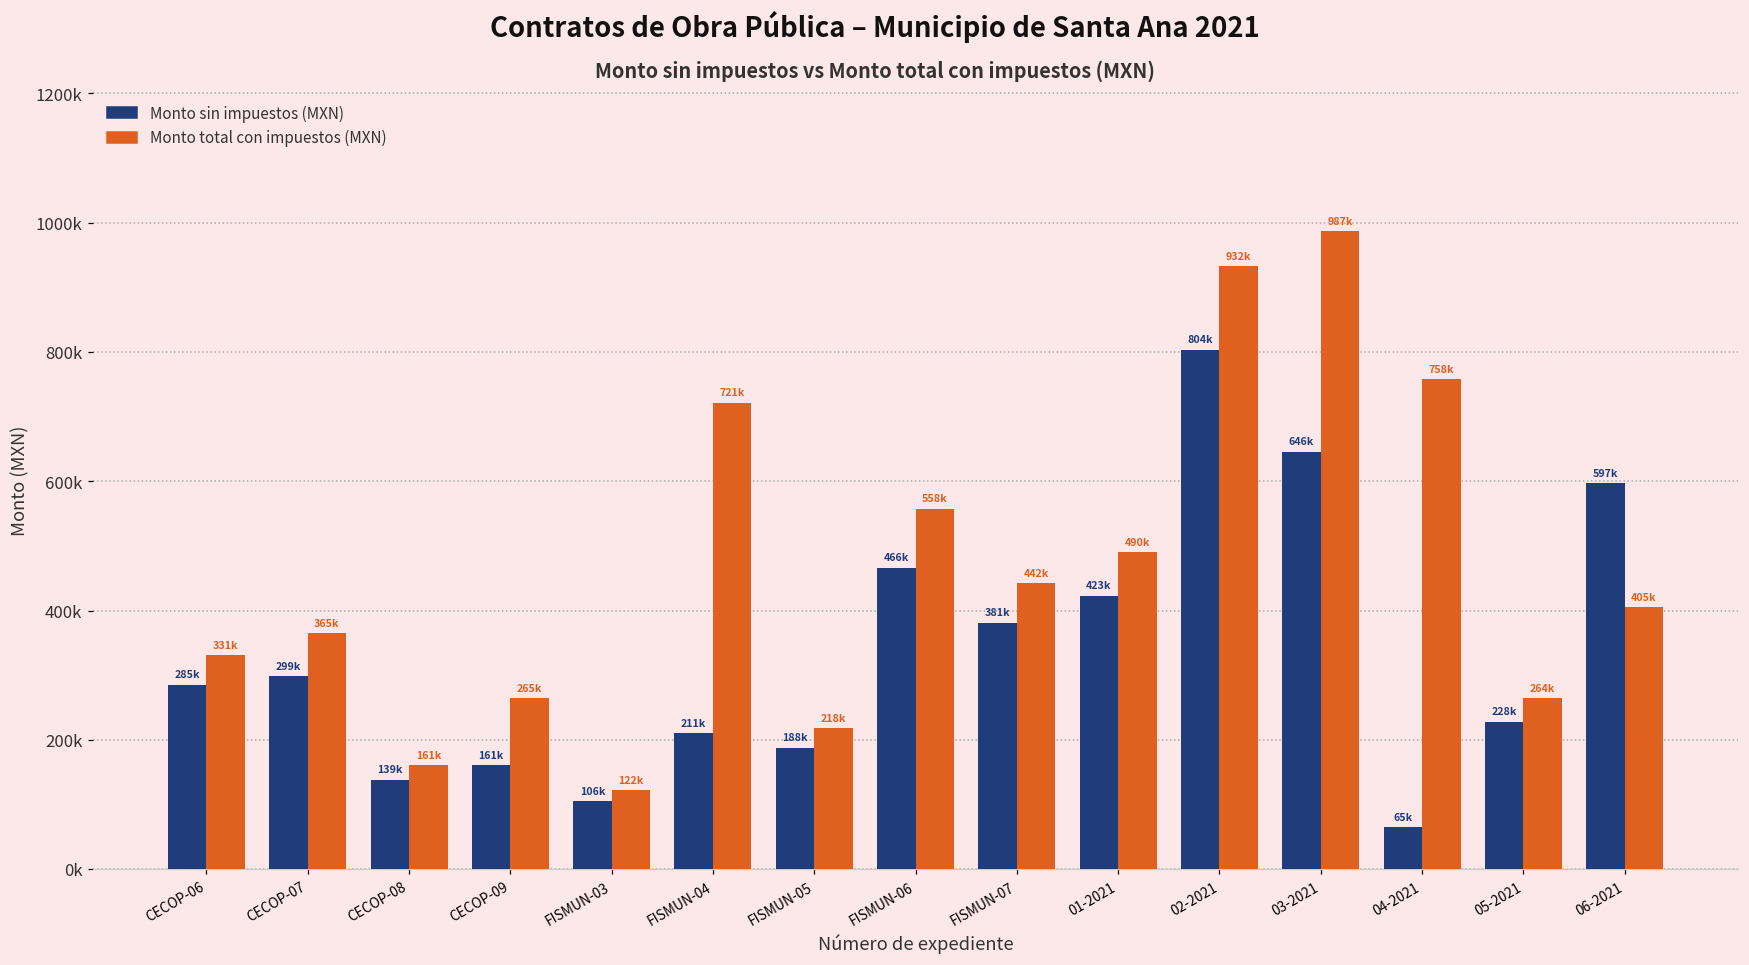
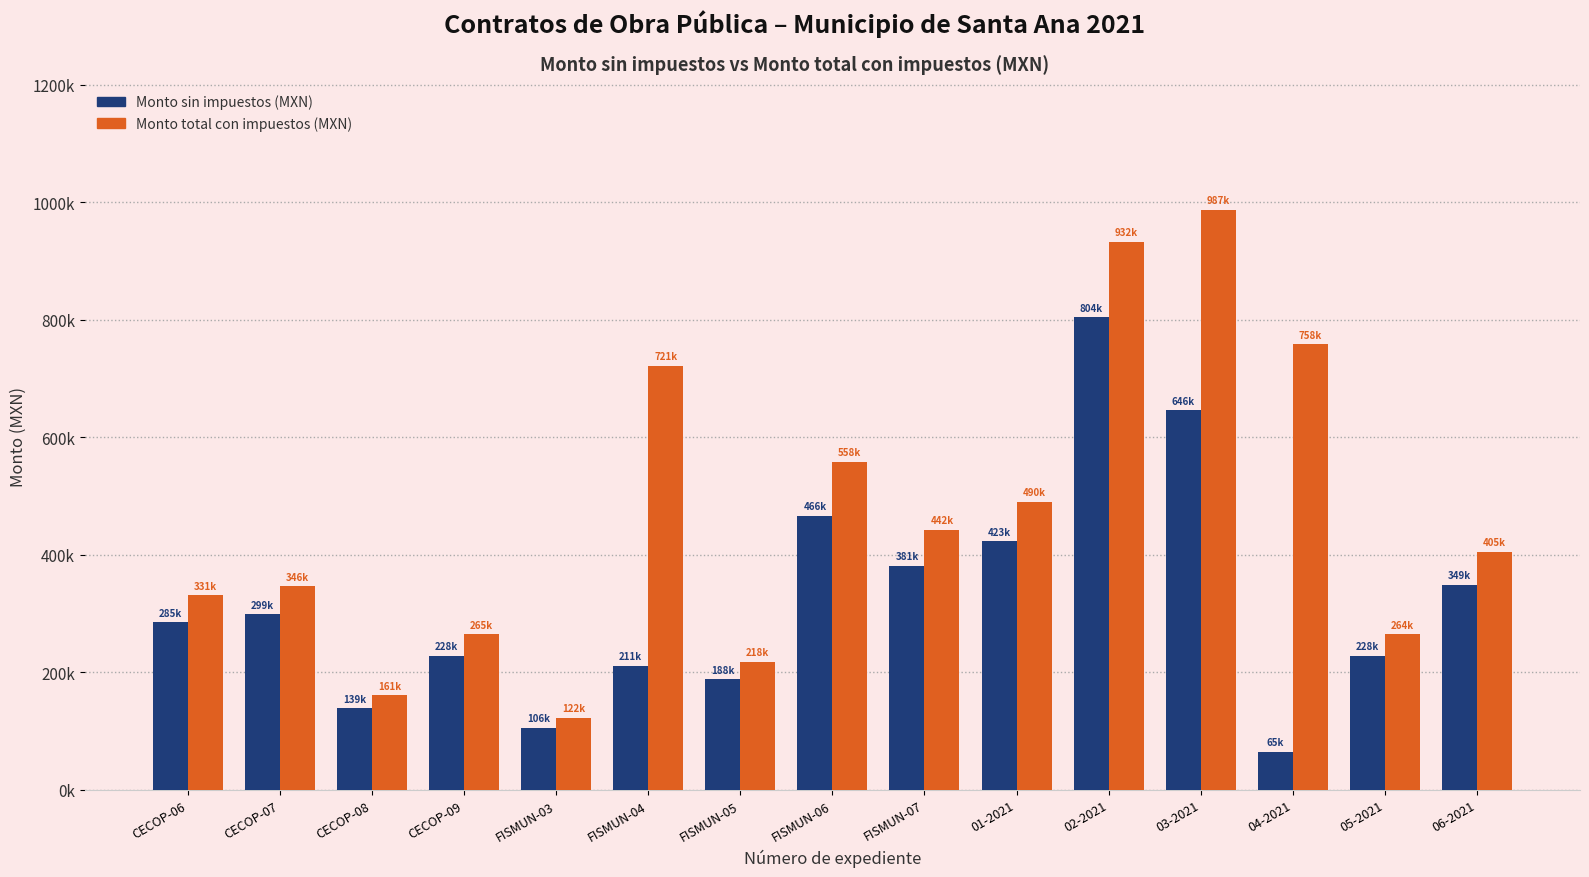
Monto total con impuestos (MXN), CECOP-07: 365k -> 346k
Monto sin impuestos (MXN), CECOP-09: 161k -> 228k
Monto sin impuestos (MXN), 06-2021: 597k -> 349k
